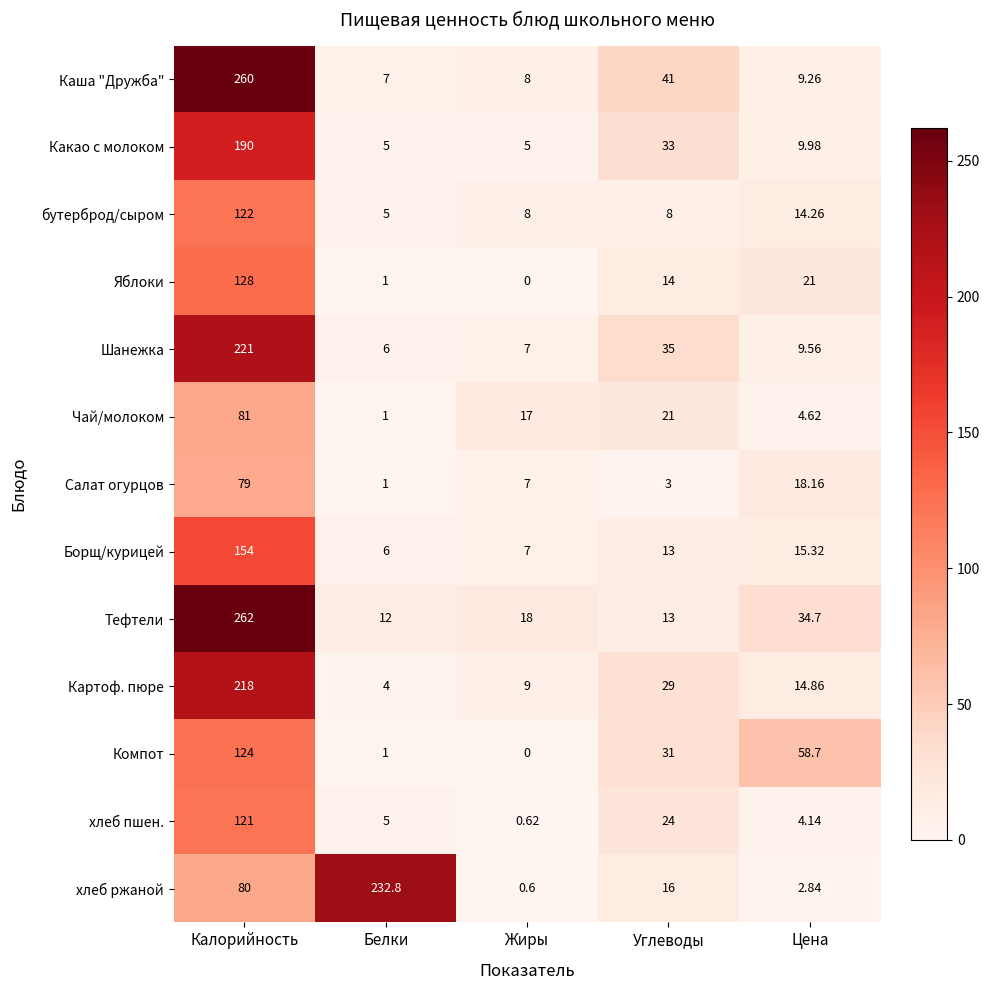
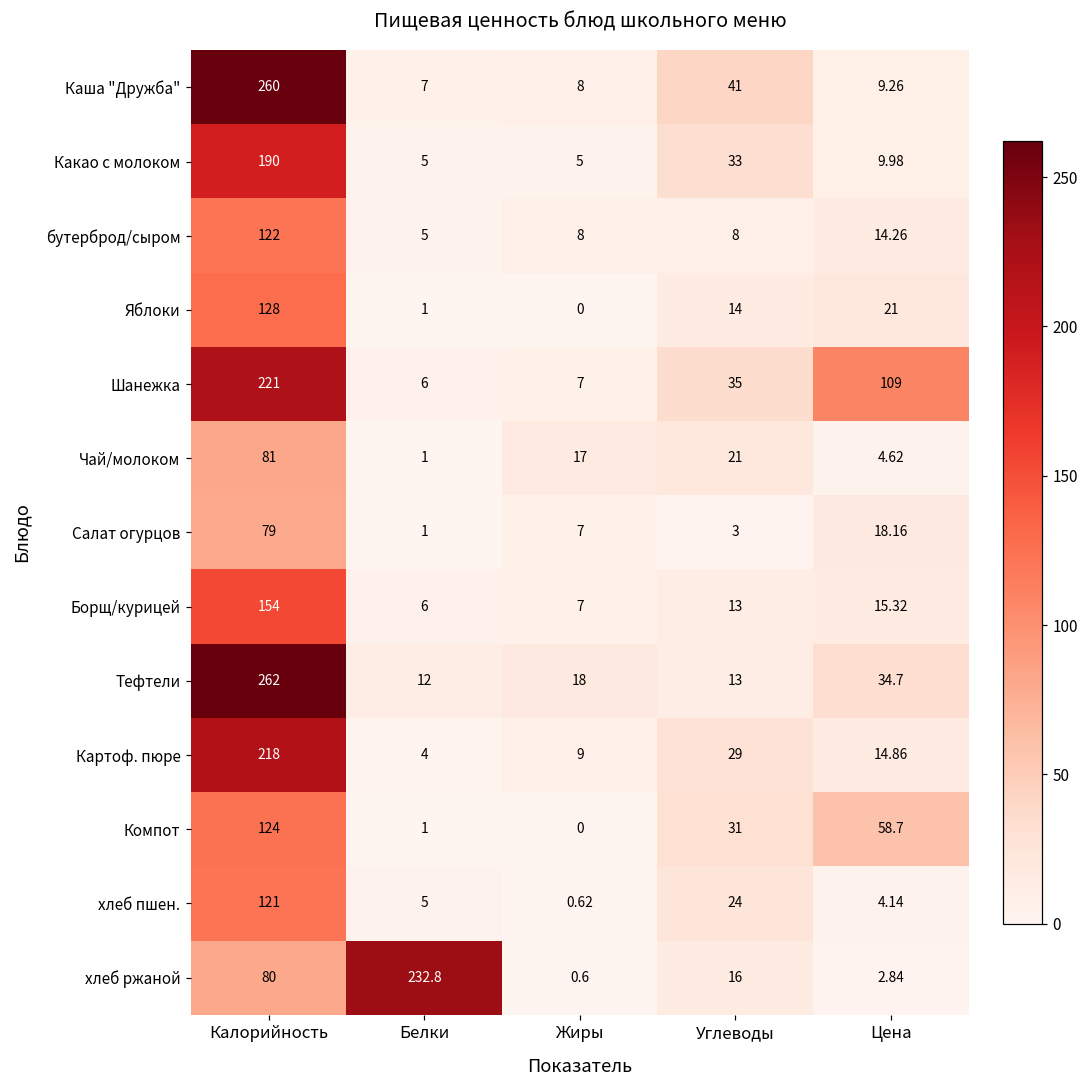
Шанежка, Цена: 9.56 -> 109
